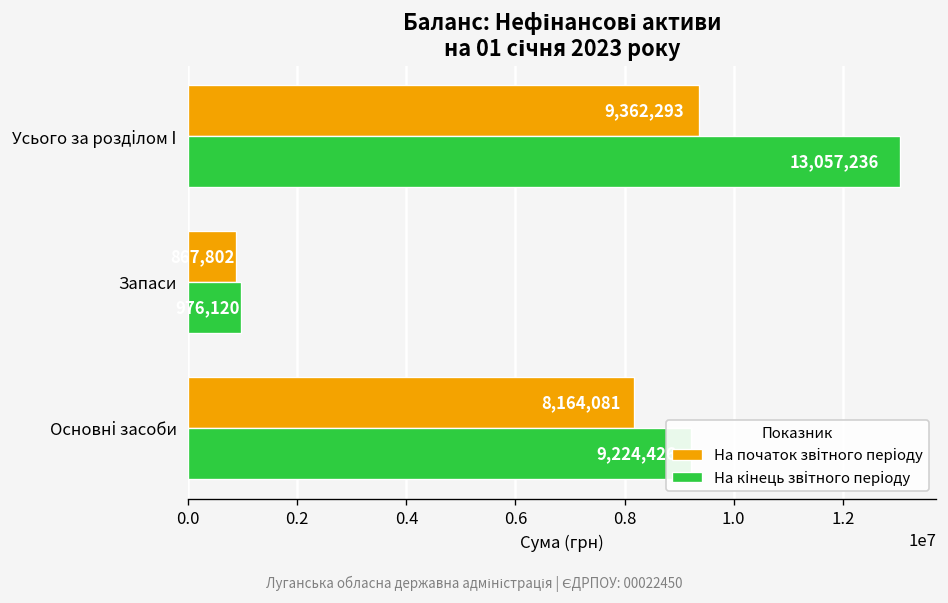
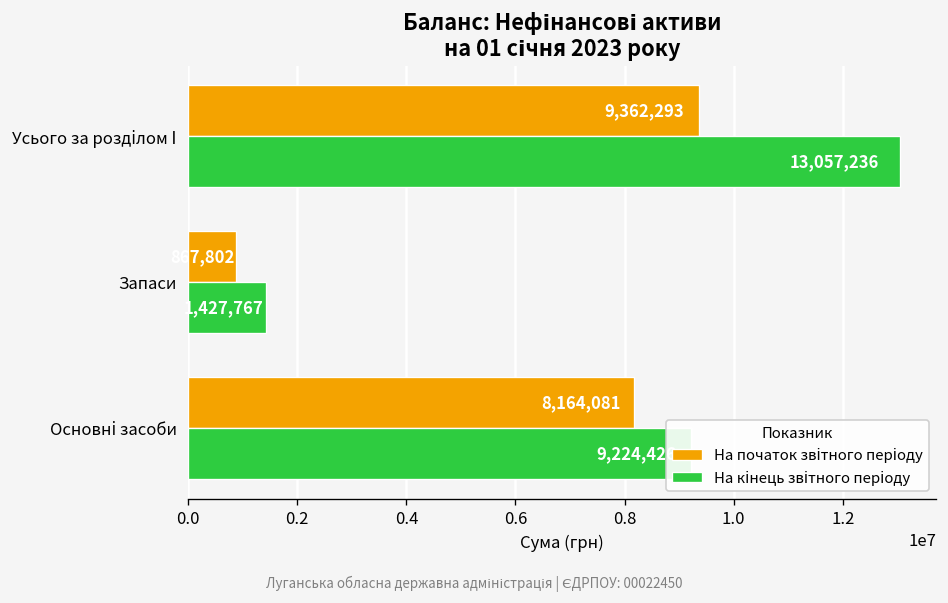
На кінець звітного періоду, Запаси: 976,120 -> 1,427,767
